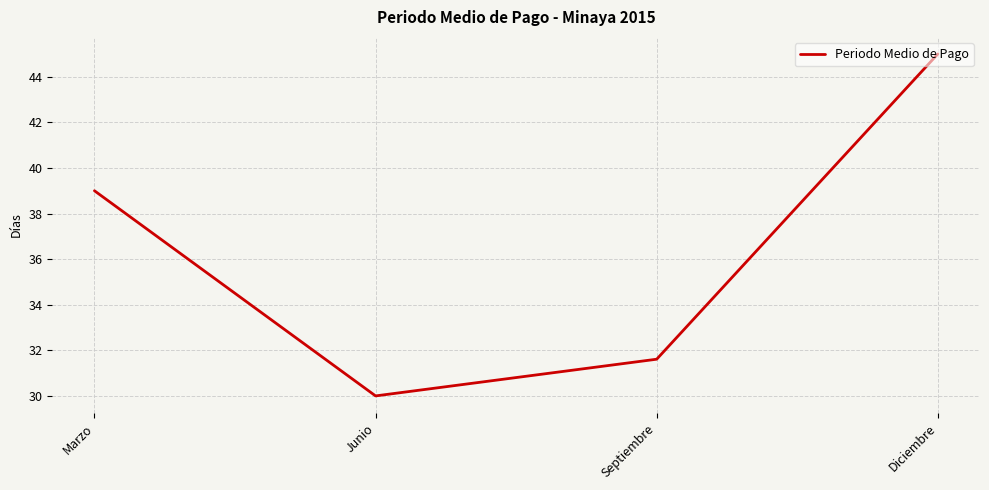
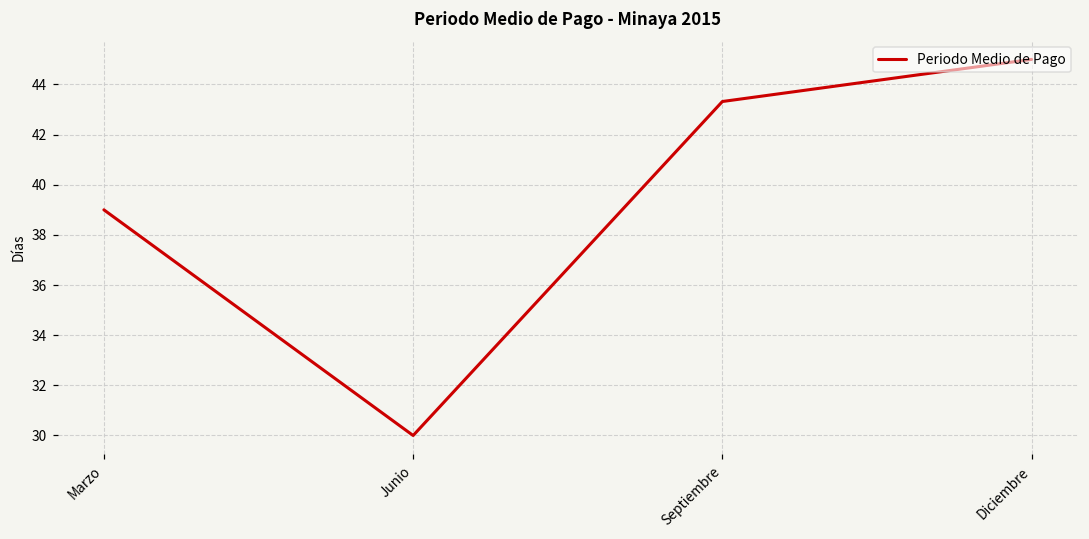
Septiembre: 31.6 -> 43.3
